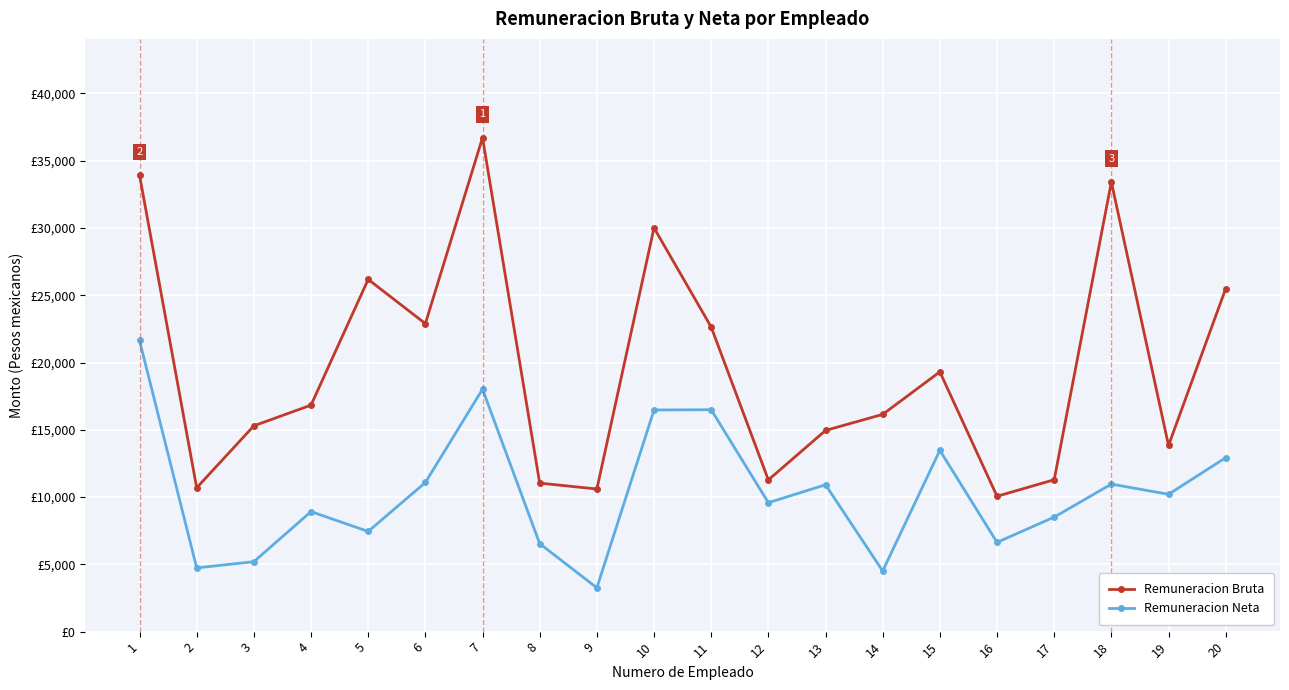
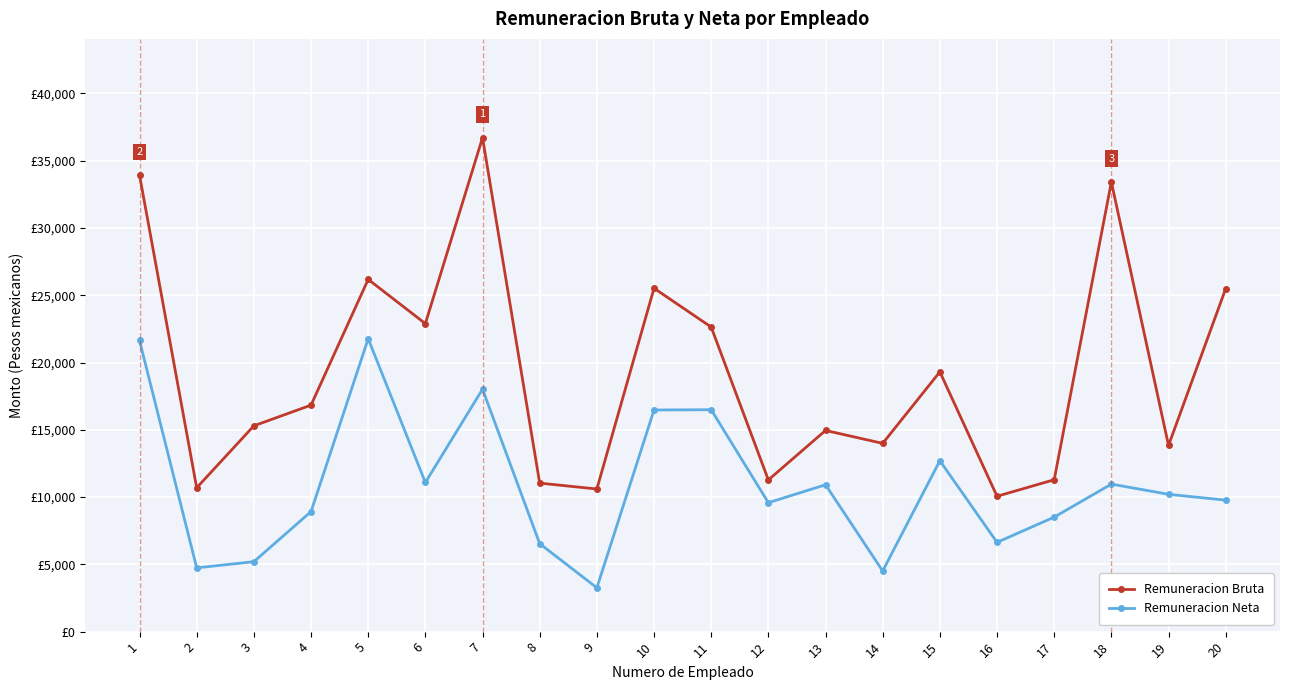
Remuneracion Neta, 5: £7,400 -> £21,800
Remuneracion Bruta, 10: £30,000 -> £25,500
Remuneracion Bruta, 14: £16,100 -> £14,000
Remuneracion Neta, 15: £13,500 -> £12,700
Remuneracion Neta, 20: £12,900 -> £9,800
